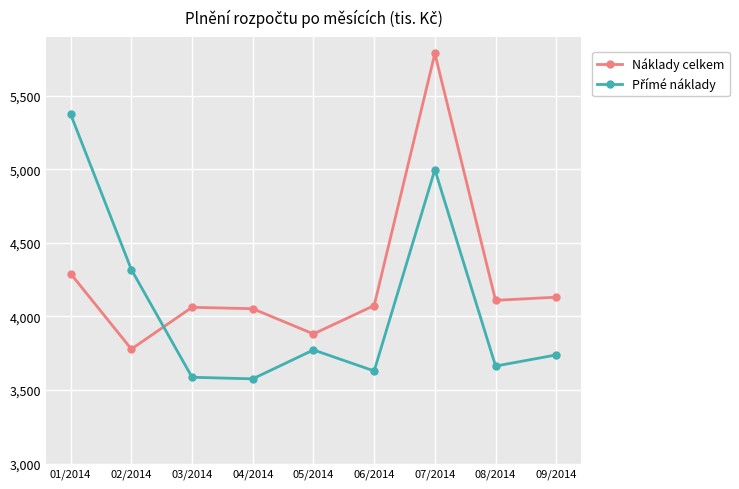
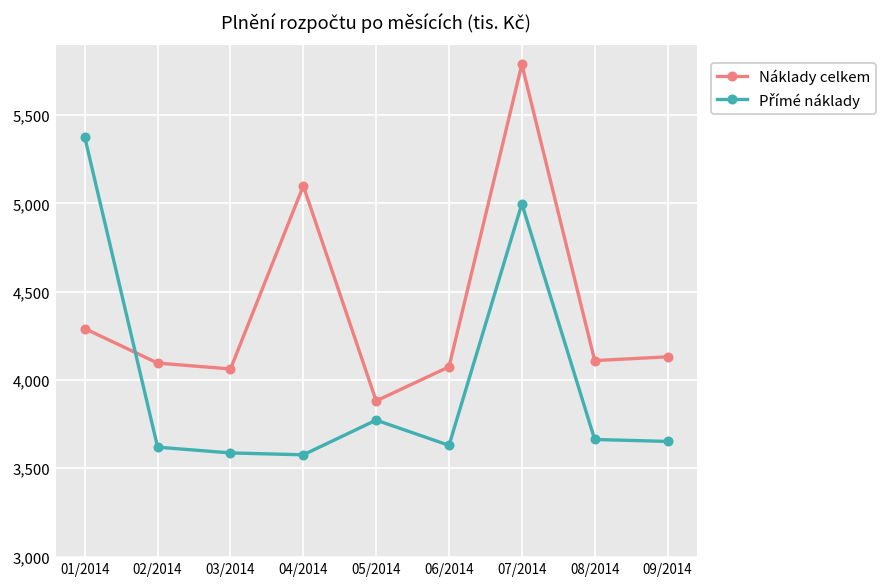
Náklady celkem, 02/2014: 3,780 -> 4,100
Přímé náklady, 02/2014: 4,320 -> 3,620
Náklady celkem, 04/2014: 4,050 -> 5,100
Přímé náklady, 09/2014: 3,740 -> 3,650
